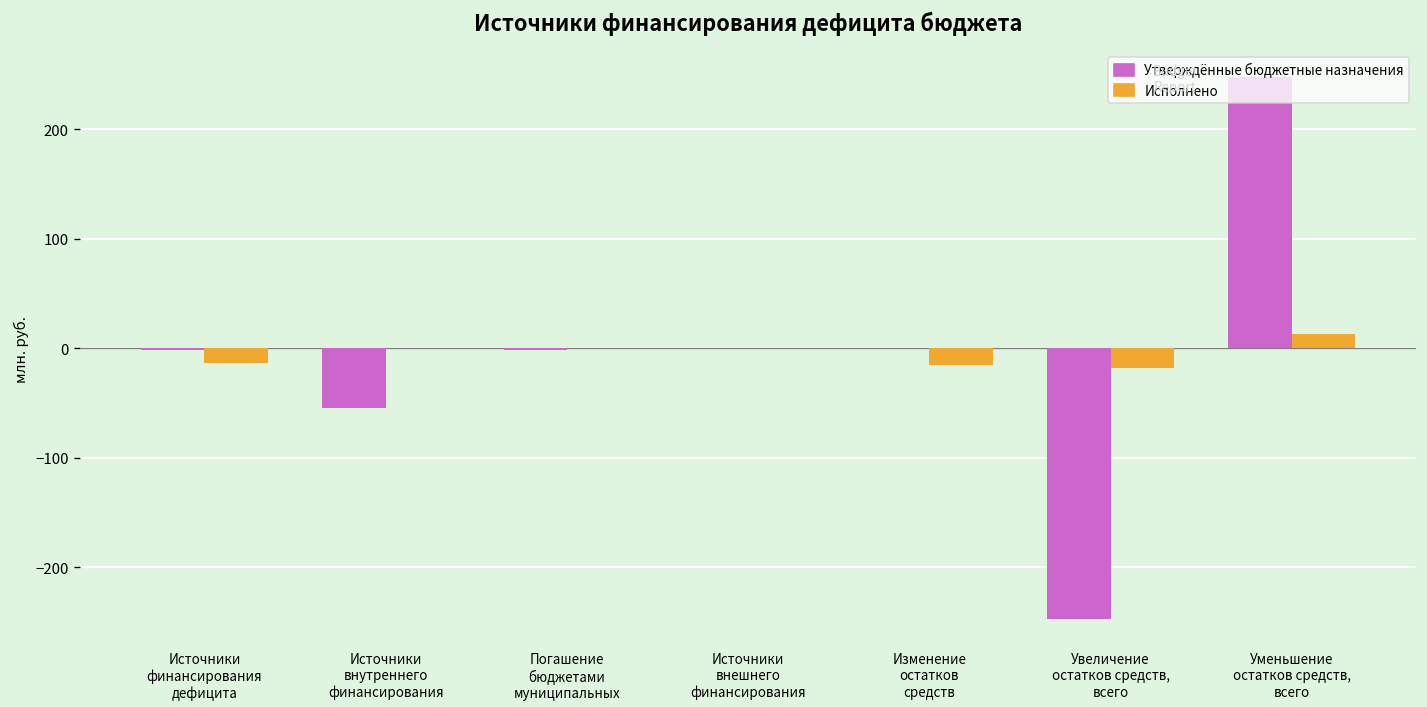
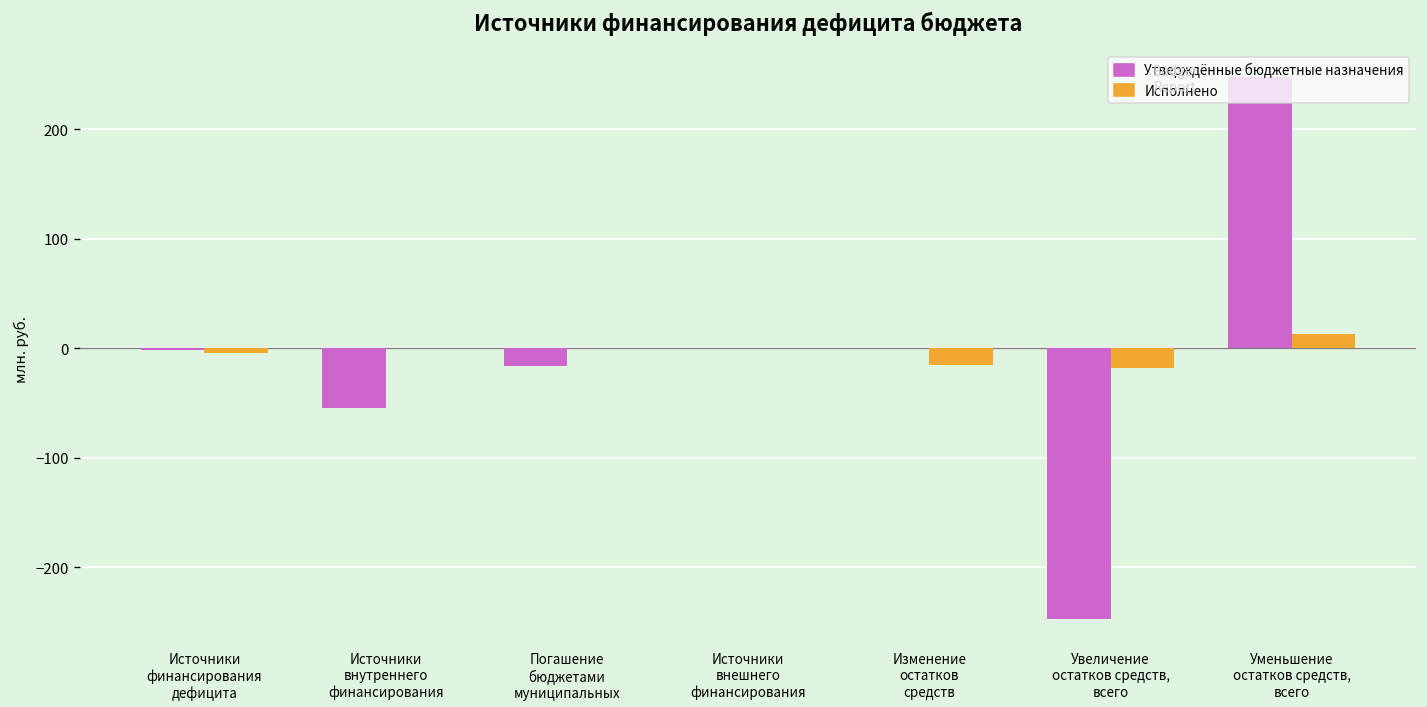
Исполнено, Источники финансирования дефицита: -10 -> 0
Утверждённые бюджетные назначения, Погашение бюджетами муниципальных: 0 -> -20
